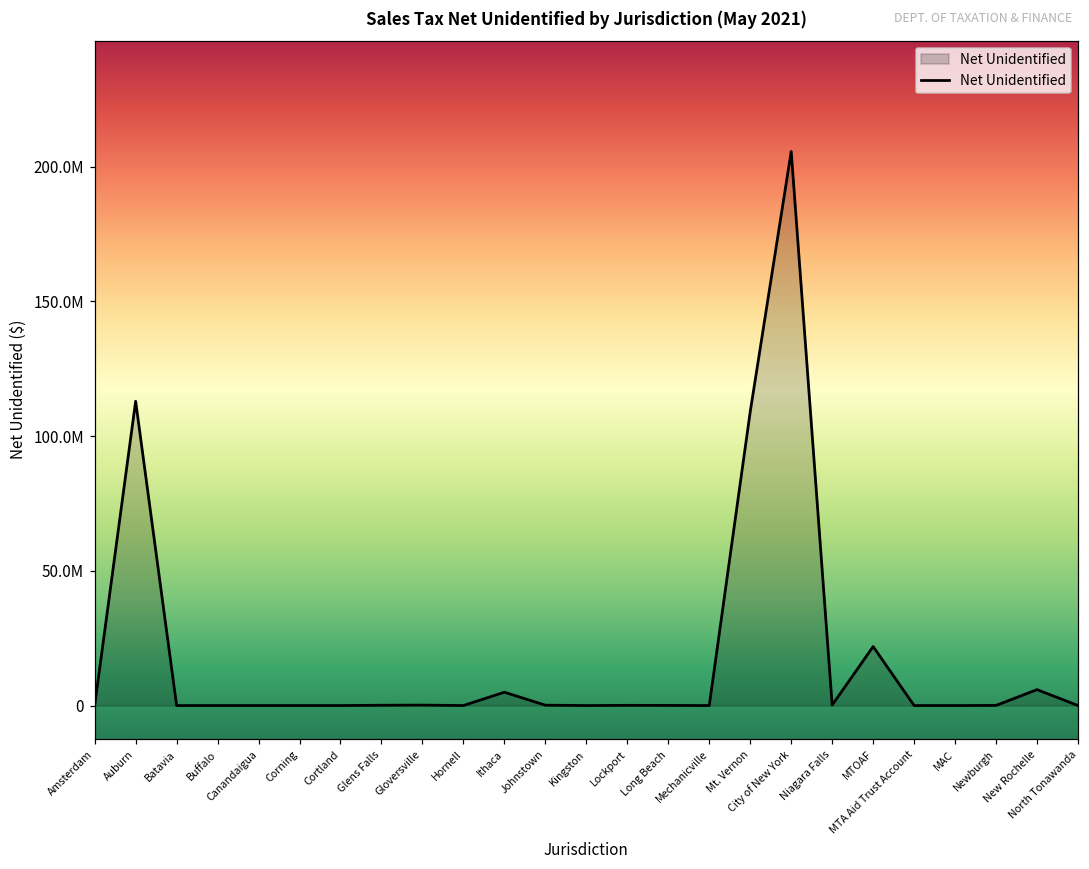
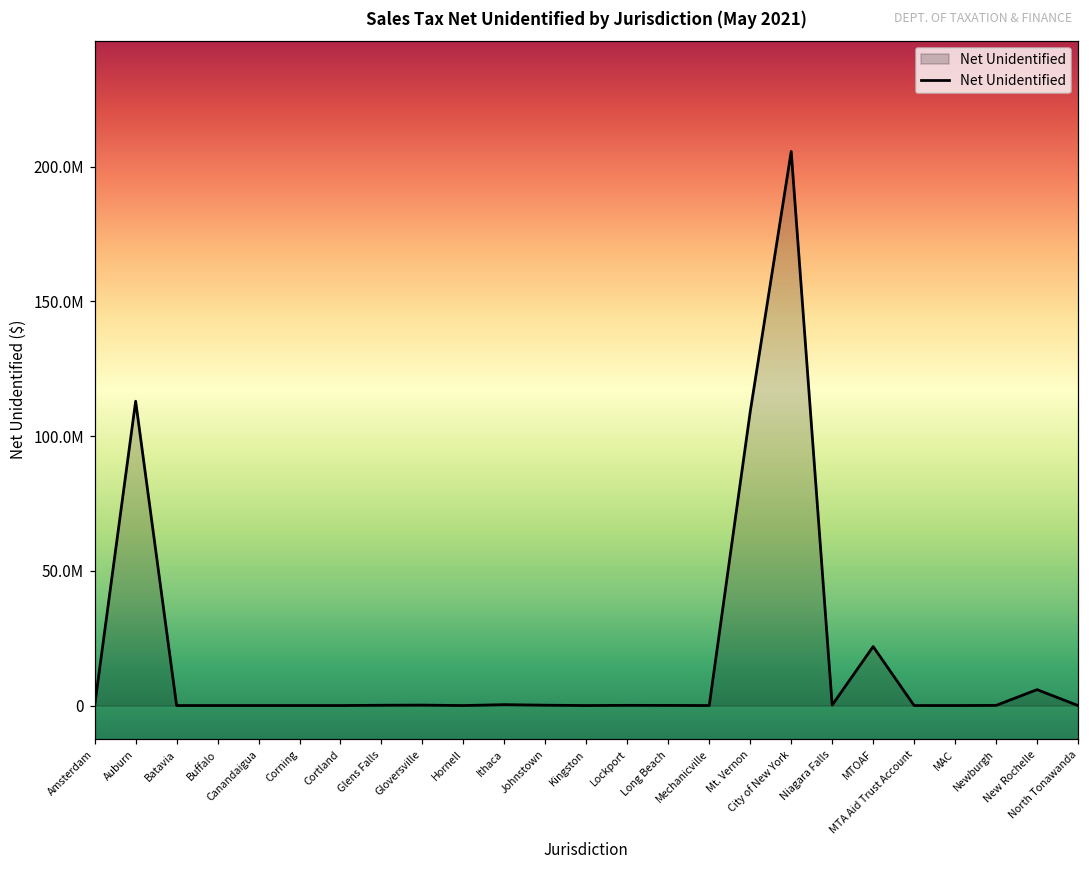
Ithaca: 5000000 -> 0
